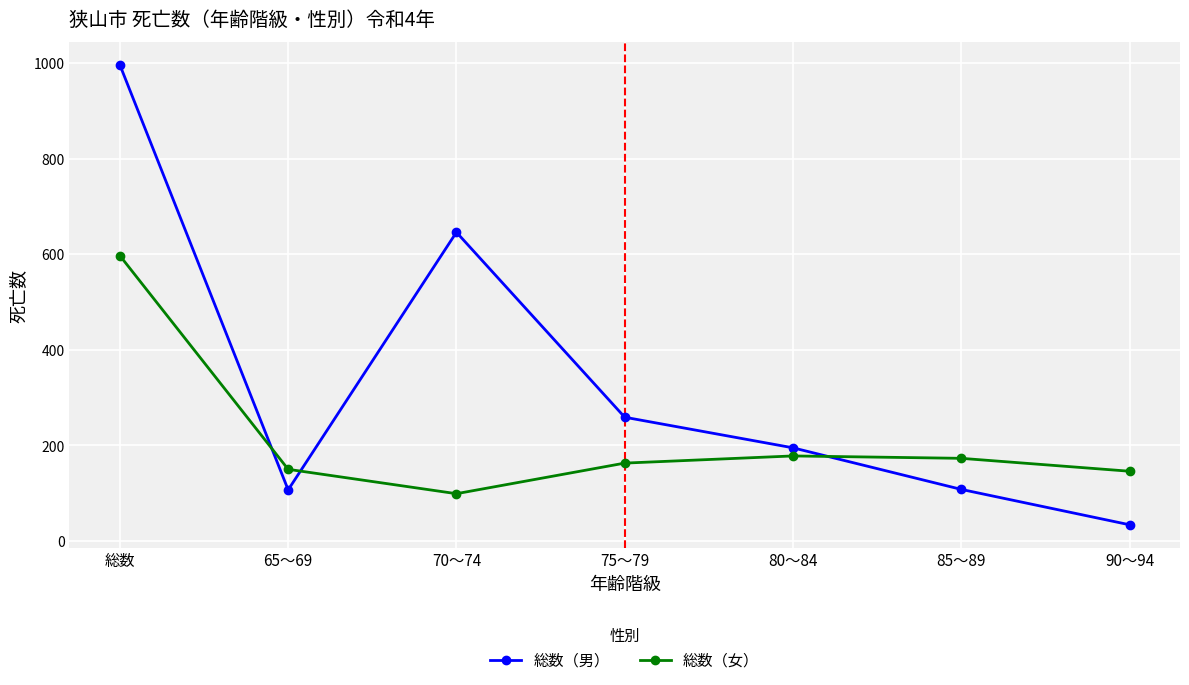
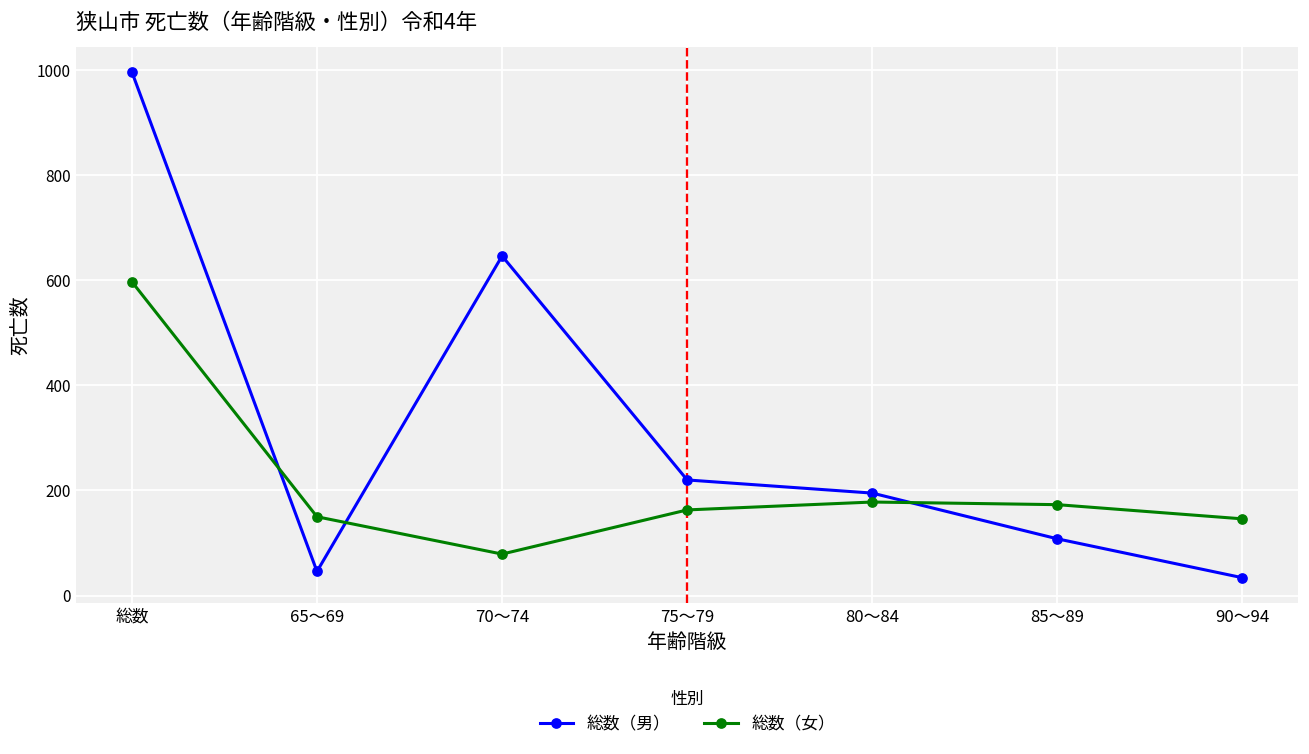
総数（男）, 65～69: 110 -> 50
総数（女）, 70～74: 100 -> 80
総数（男）, 75～79: 260 -> 220
